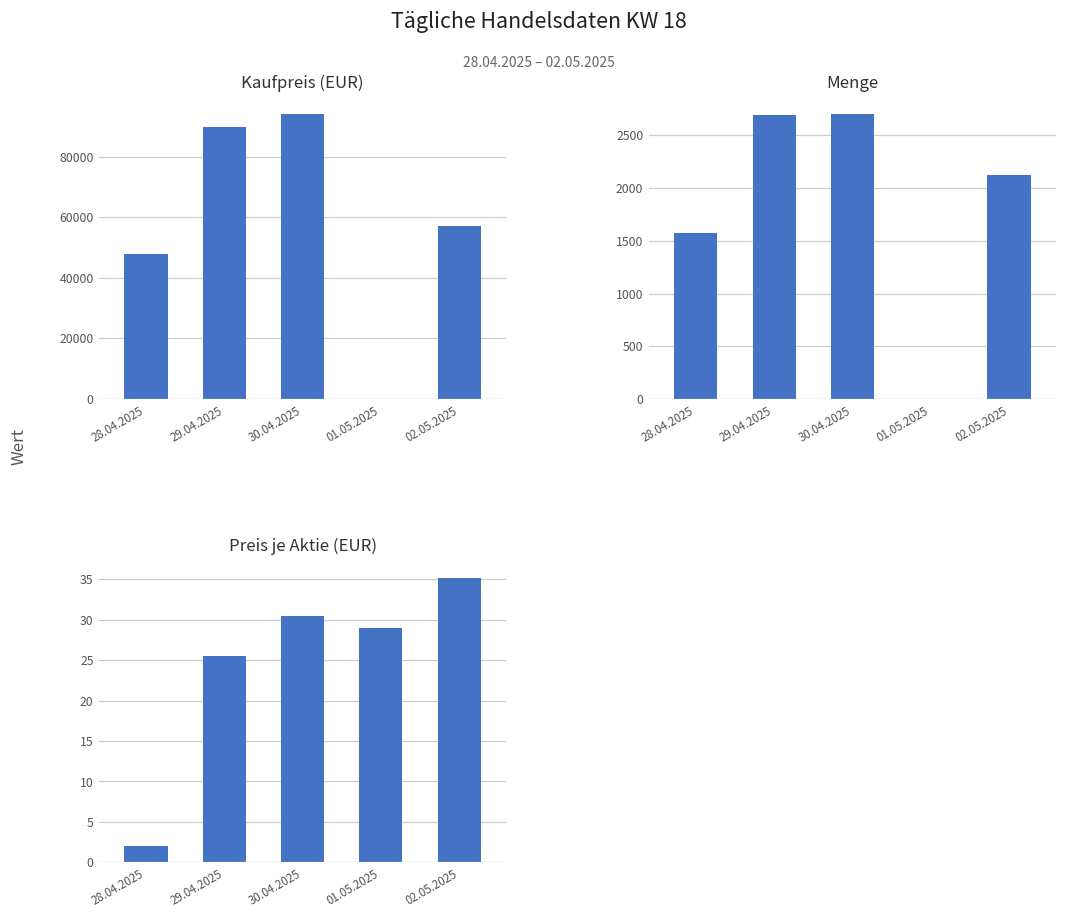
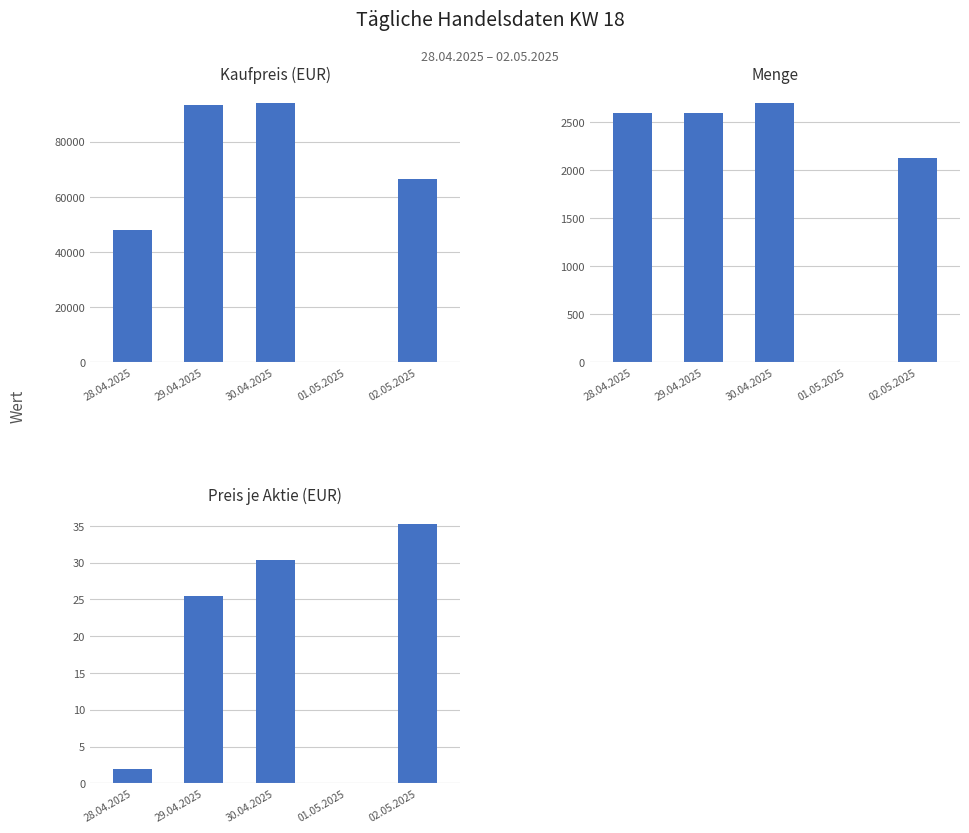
Kaufpreis (EUR), 29.04.2025: 90000 -> 93000
Kaufpreis (EUR), 02.05.2025: 57000 -> 66000
Menge, 28.04.2025: 1600 -> 2600
Menge, 29.04.2025: 2700 -> 2600
Preis je Aktie (EUR), 01.05.2025: 29 -> 0
